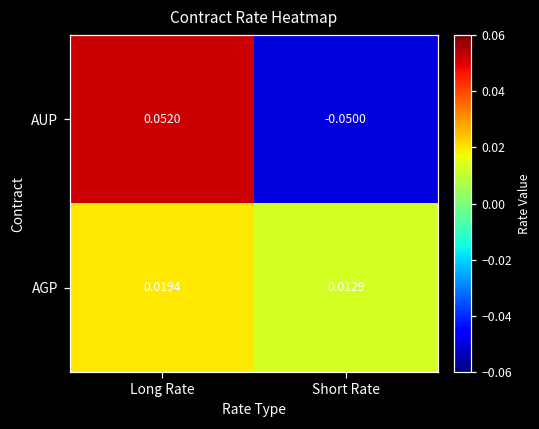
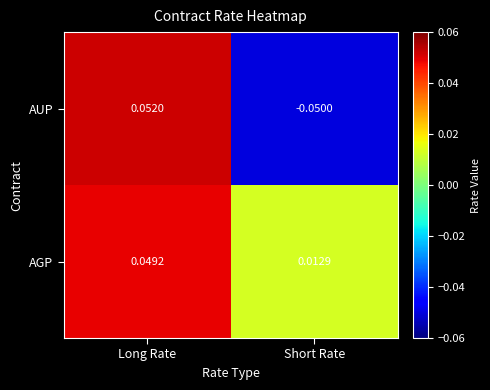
AGP, Long Rate: 0.0194 -> 0.0492
